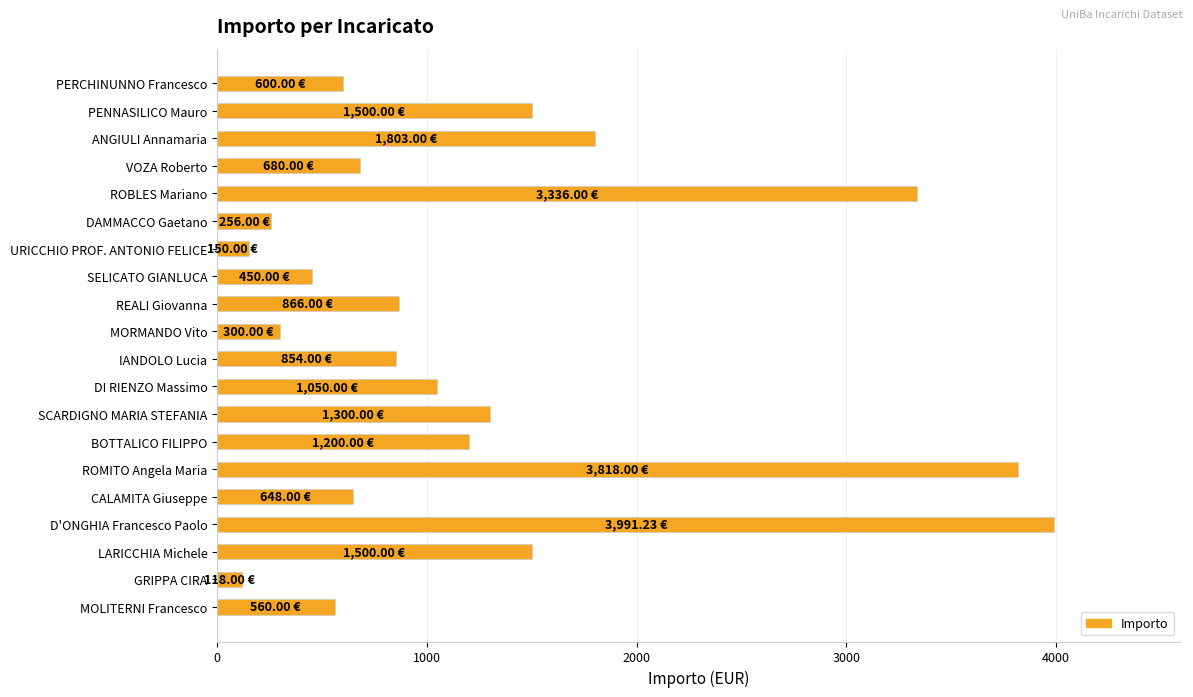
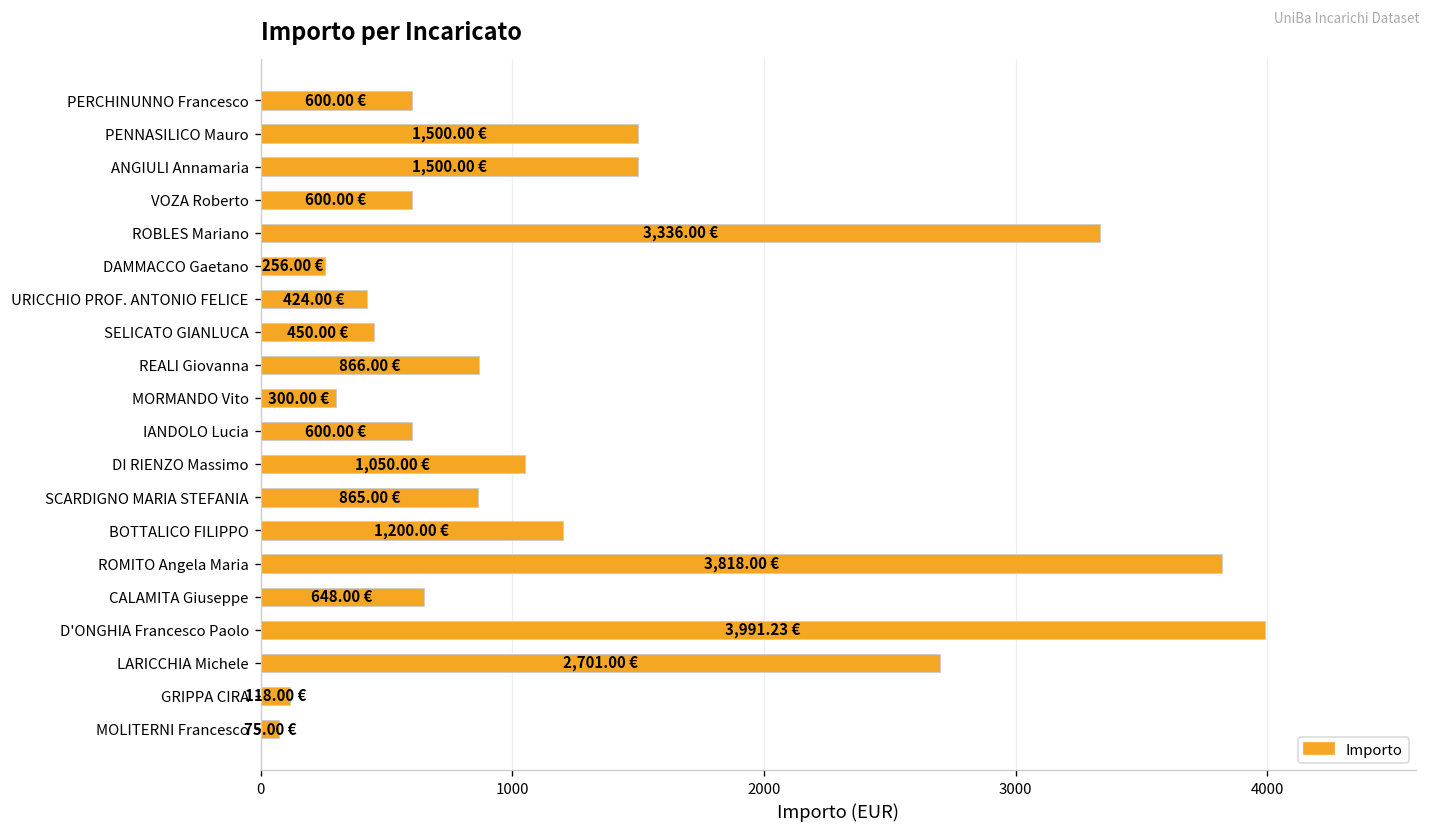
ANGIULI Annamaria: 1,803.00 -> 1,500.00
VOZA Roberto: 680.00 -> 600.00
URICCHIO PROF. ANTONIO FELICE: 150.00 -> 424.00
IANDOLO Lucia: 854.00 -> 600.00
SCARDIGNO MARIA STEFANIA: 1,300.00 -> 865.00
LARICCHIA Michele: 1,500.00 -> 2,701.00
MOLITERNI Francesco: 560.00 -> 75.00
